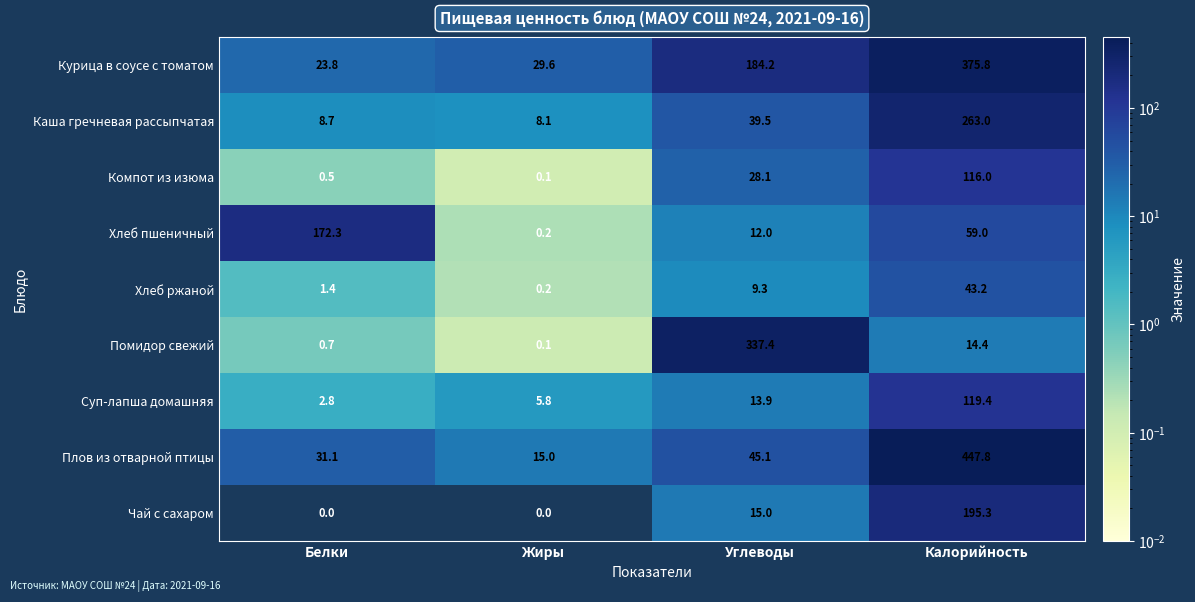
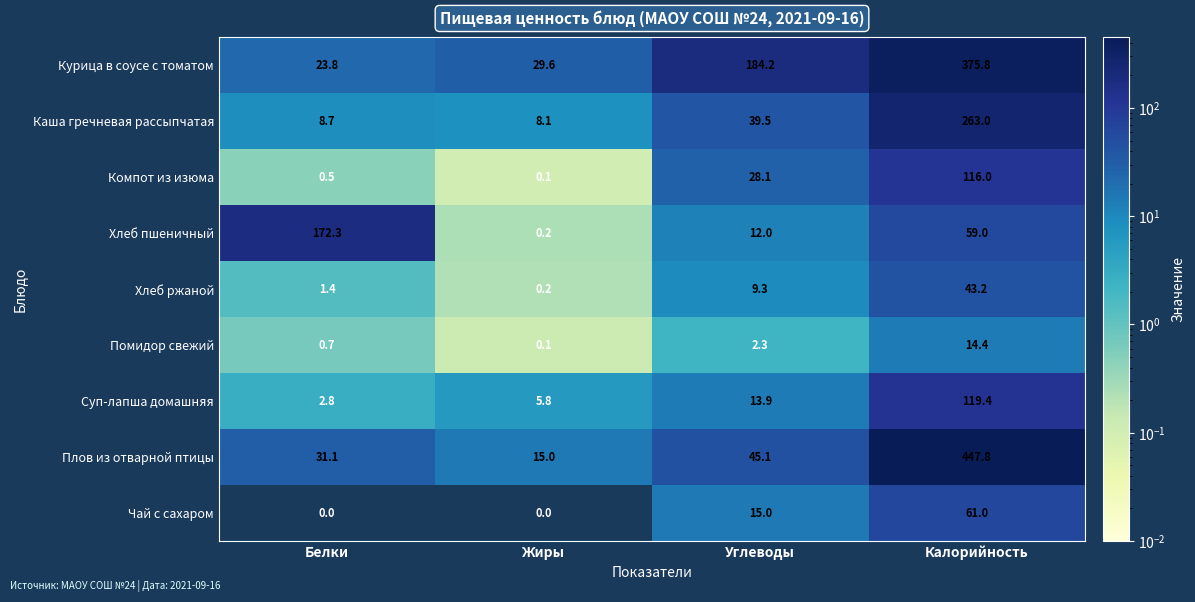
Помидор свежий, Углеводы: 337.4 -> 2.3
Чай с сахаром, Калорийность: 195.3 -> 61.0
